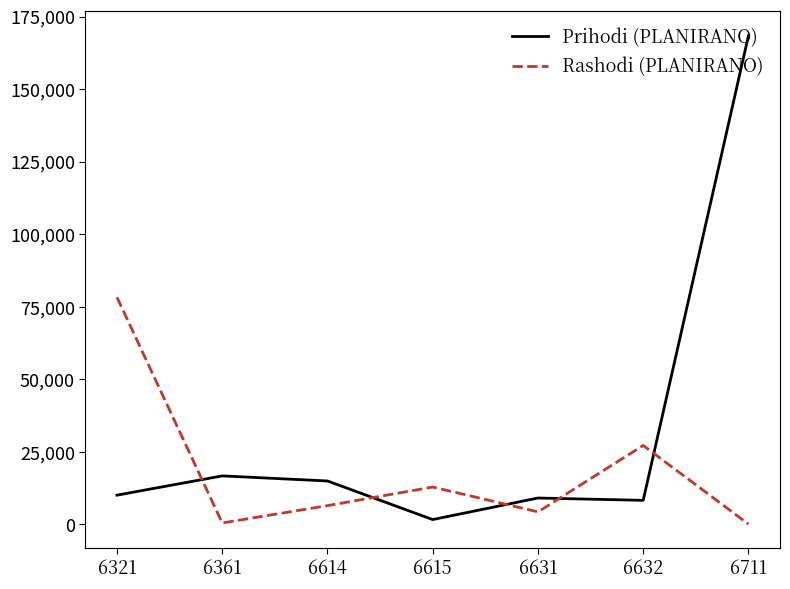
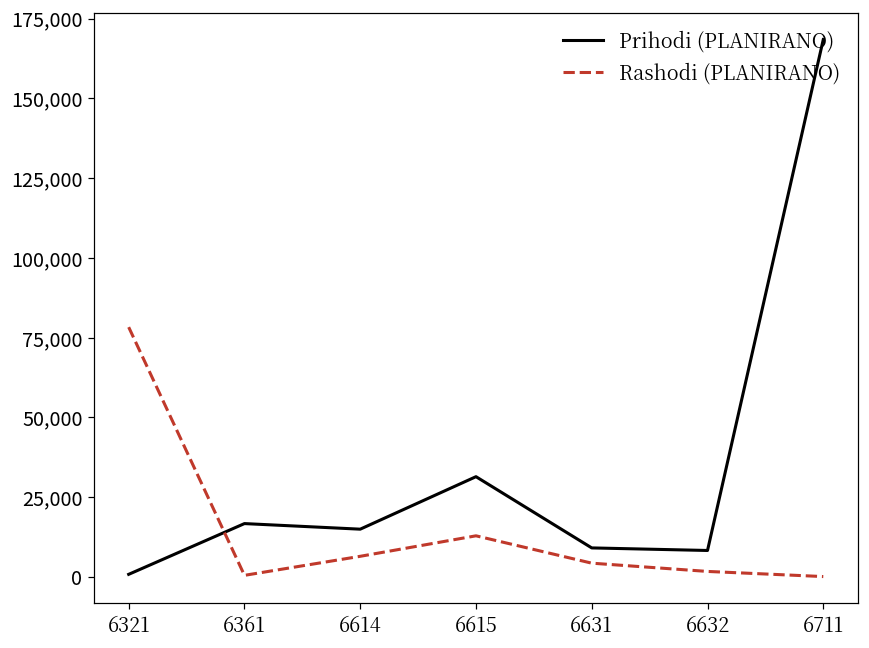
Prihodi (PLANIRANO), 6321: 10,000 -> 1,000
Prihodi (PLANIRANO), 6615: 2,000 -> 31,000
Rashodi (PLANIRANO), 6632: 27,000 -> 2,000
